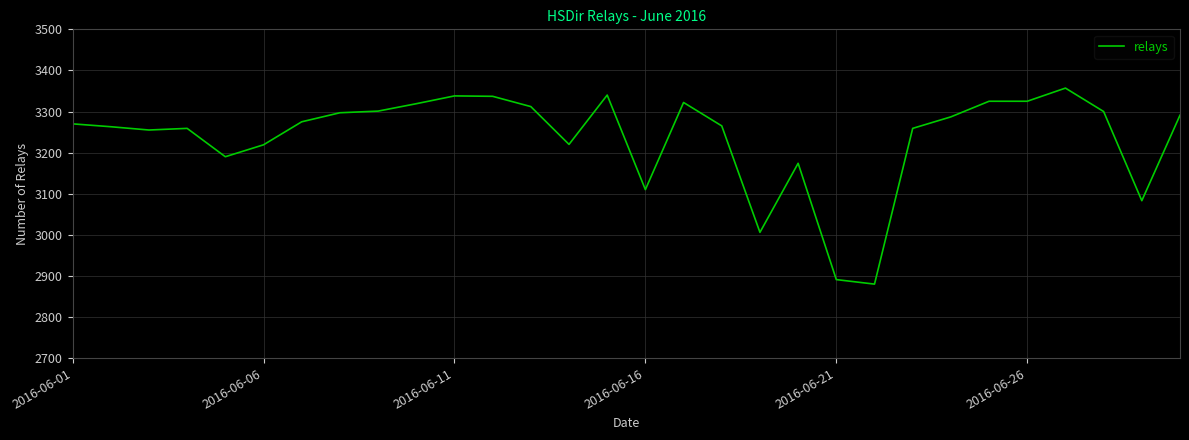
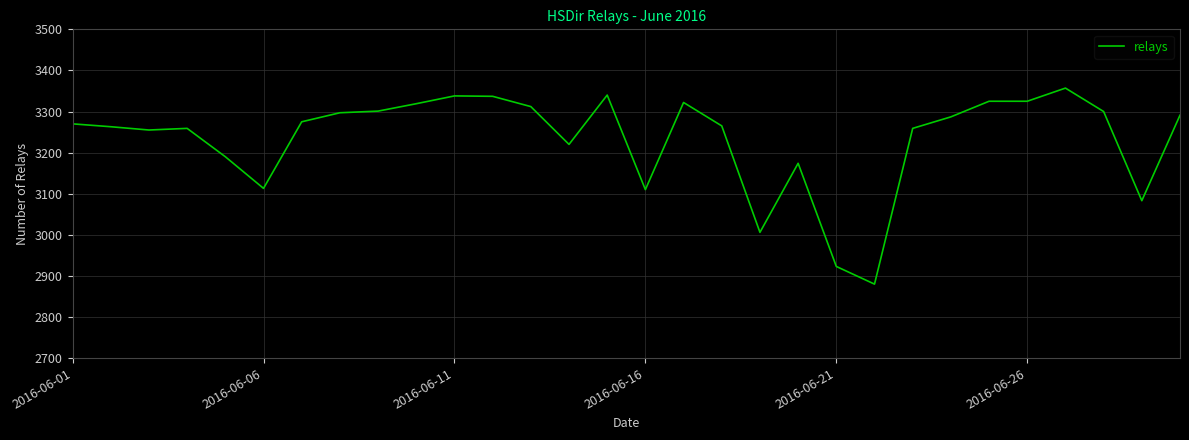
2016-06-06: 3220 -> 3110
2016-06-21: 2890 -> 2920
